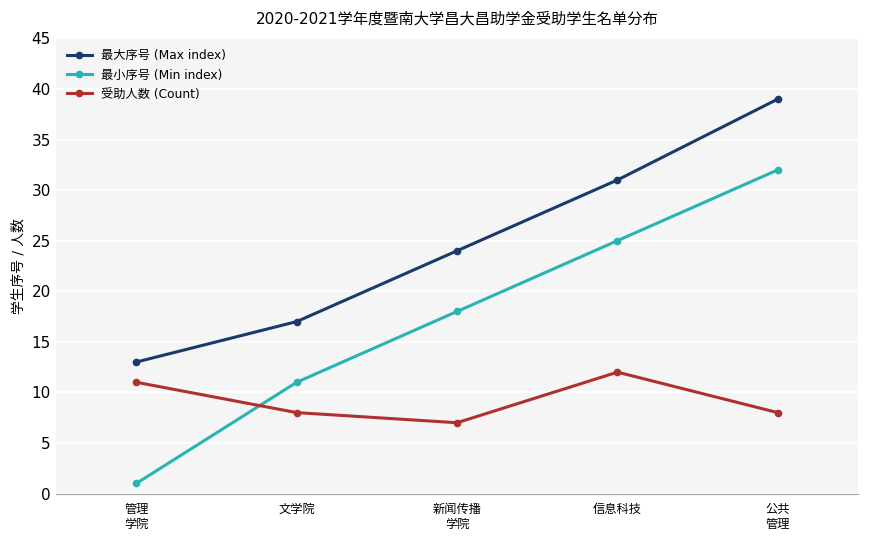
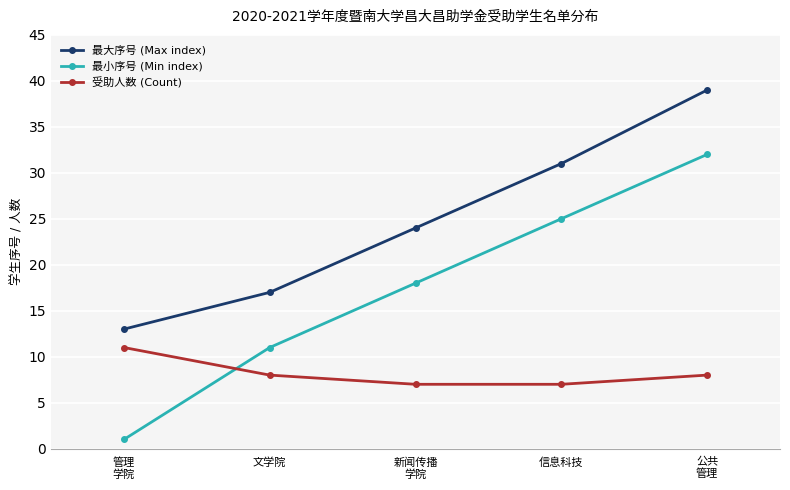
受助人数 (Count), 信息科技: 12 -> 7
